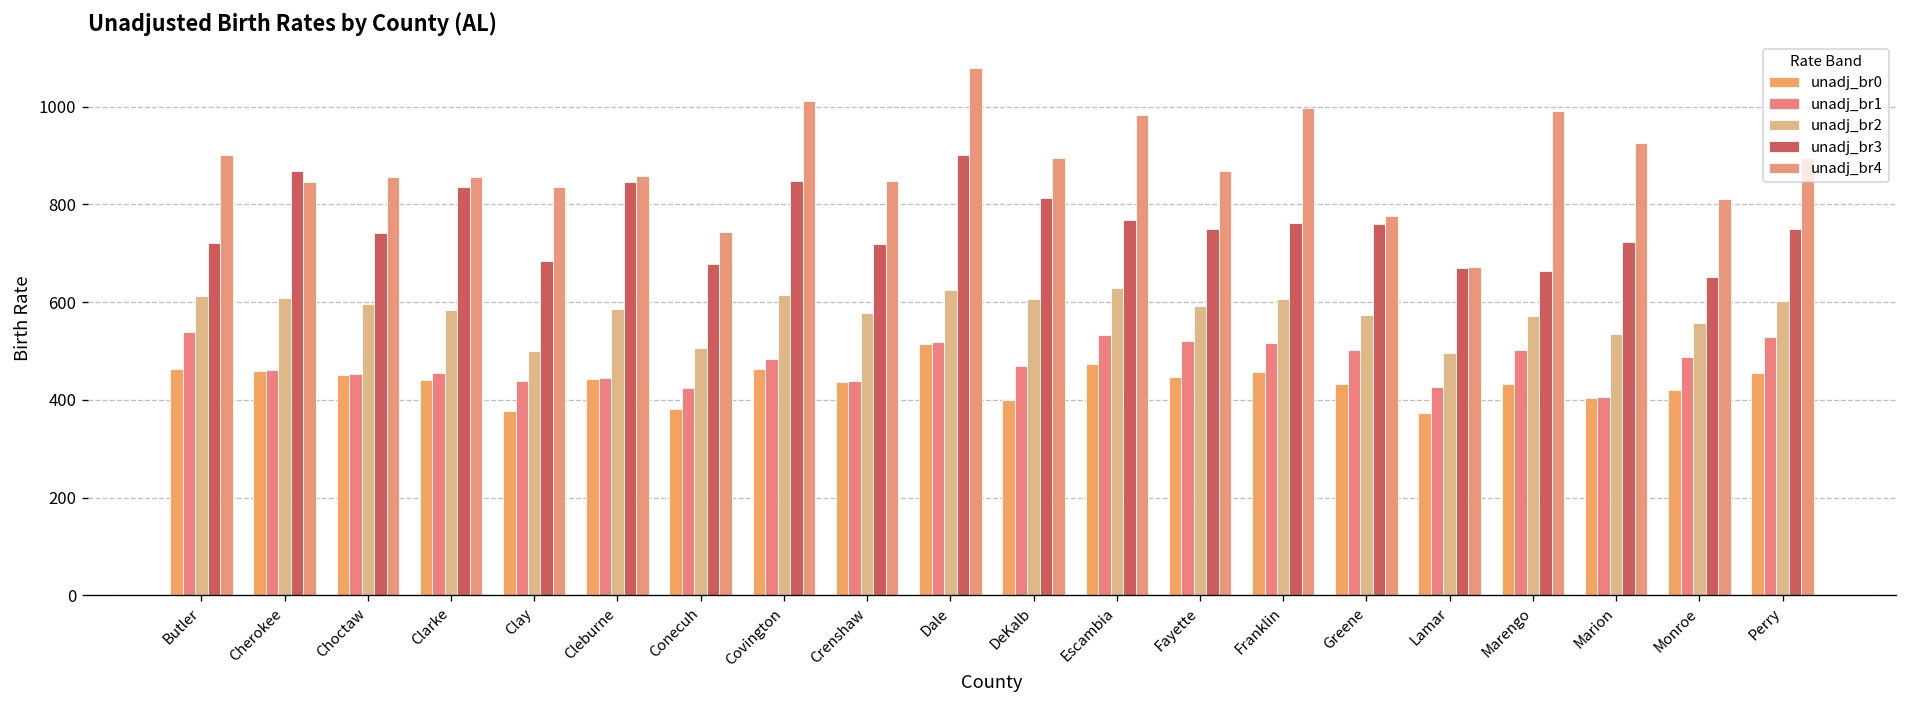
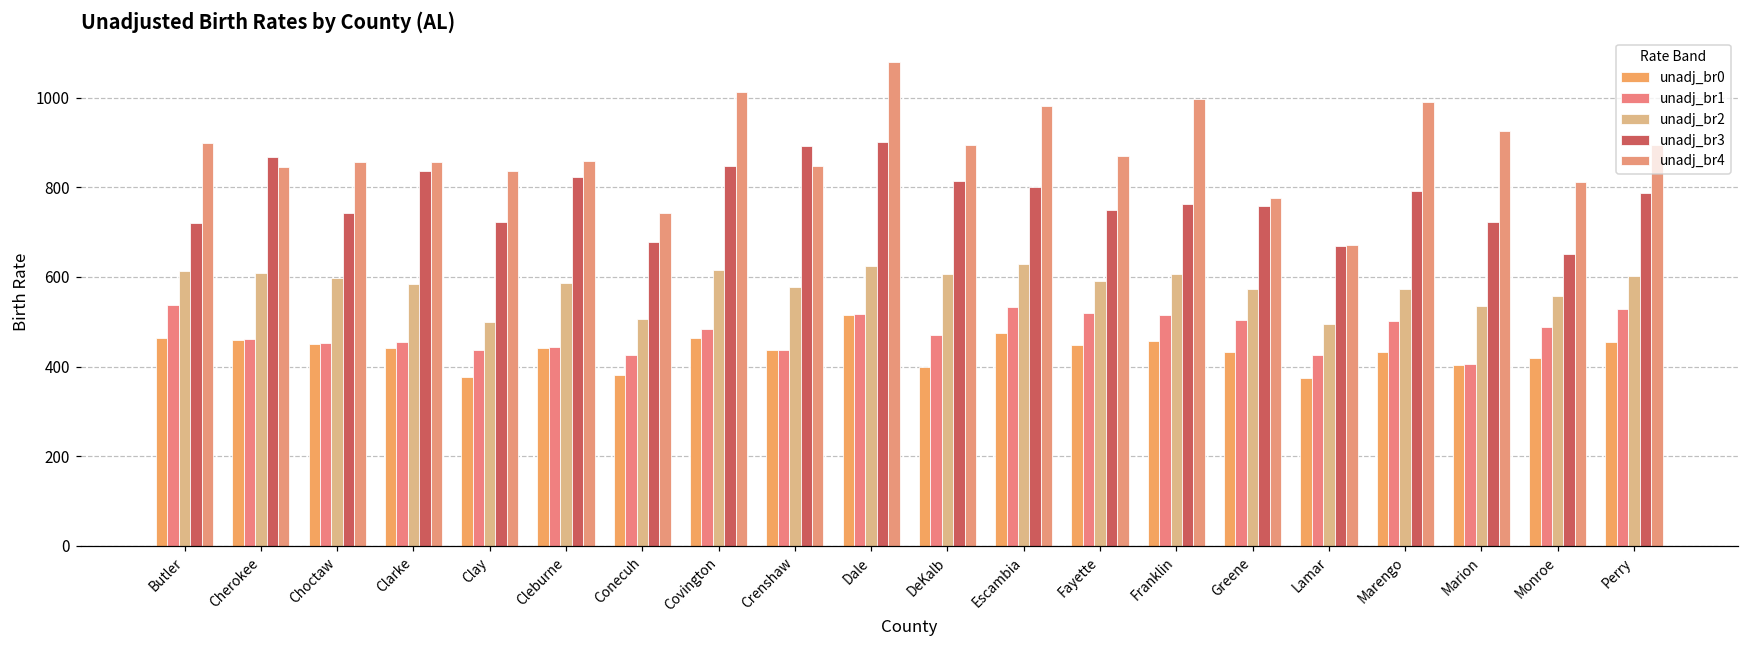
unadj_br3, Clay: 680 -> 720
unadj_br3, Cleburne: 850 -> 820
unadj_br3, Crenshaw: 720 -> 890
unadj_br3, Escambia: 770 -> 800
unadj_br3, Marengo: 660 -> 790
unadj_br3, Perry: 750 -> 790
